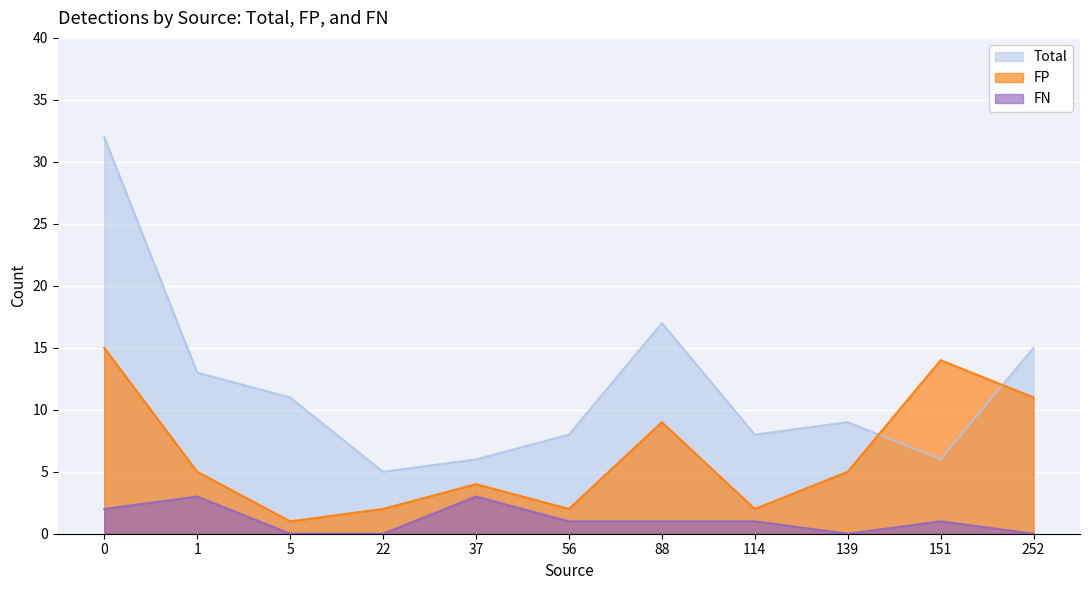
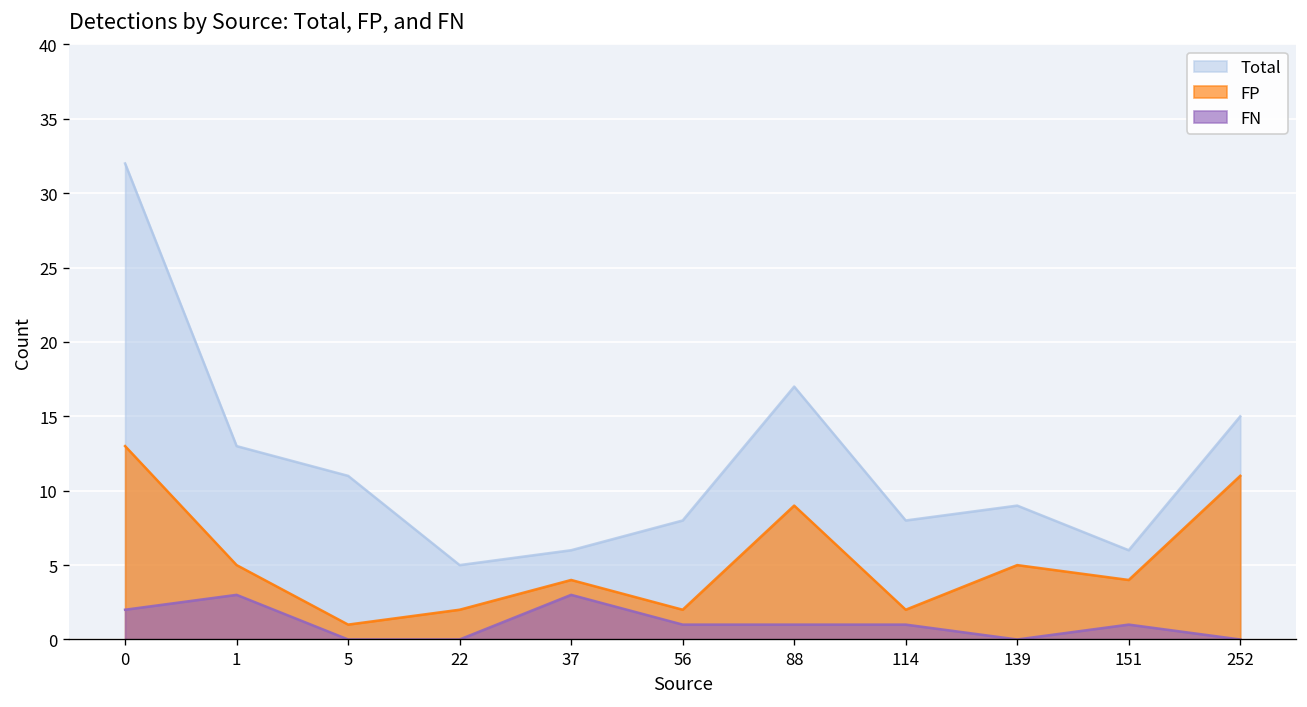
FP, 0: 15 -> 13
FP, 151: 14 -> 4
